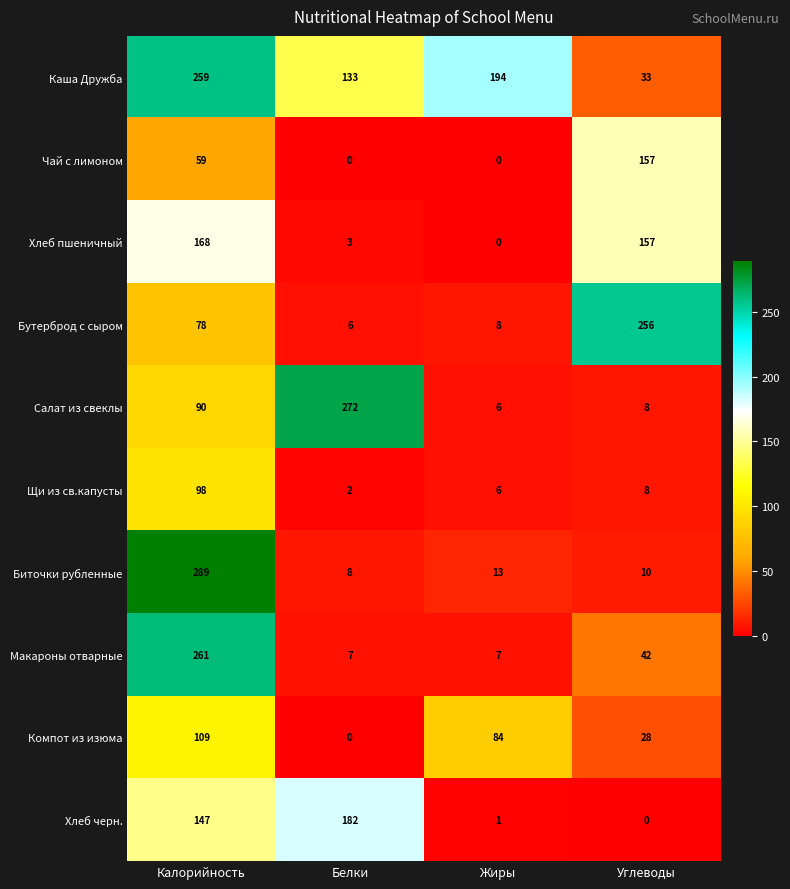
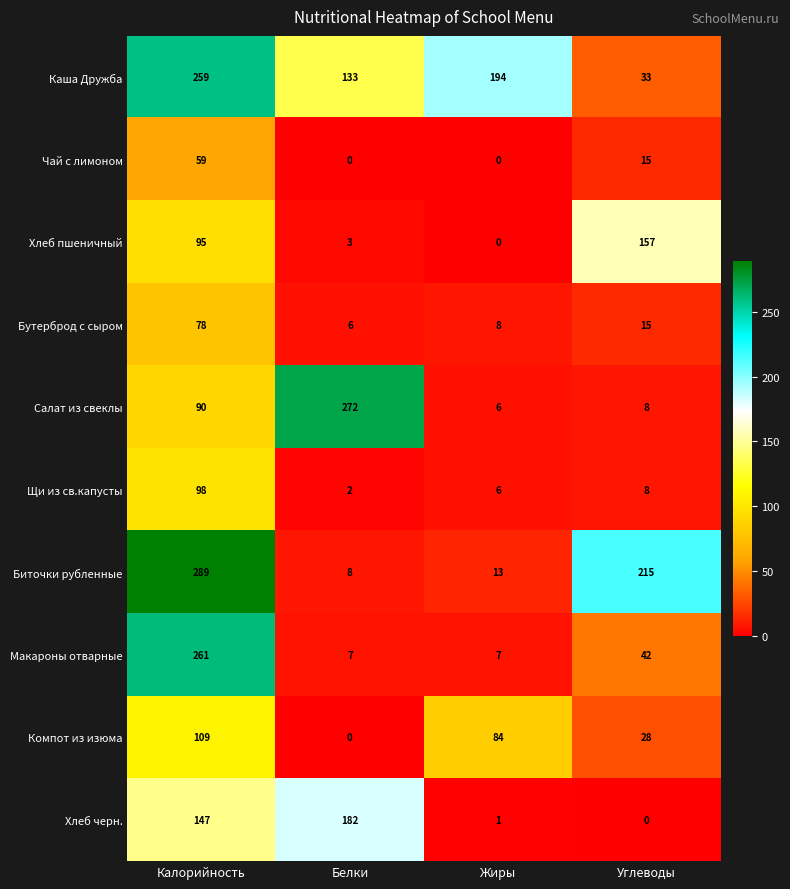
Чай с лимоном, Углеводы: 157 -> 15
Хлеб пшеничный, Калорийность: 168 -> 95
Бутерброд с сыром, Углеводы: 256 -> 15
Биточки рубленные, Углеводы: 10 -> 215
